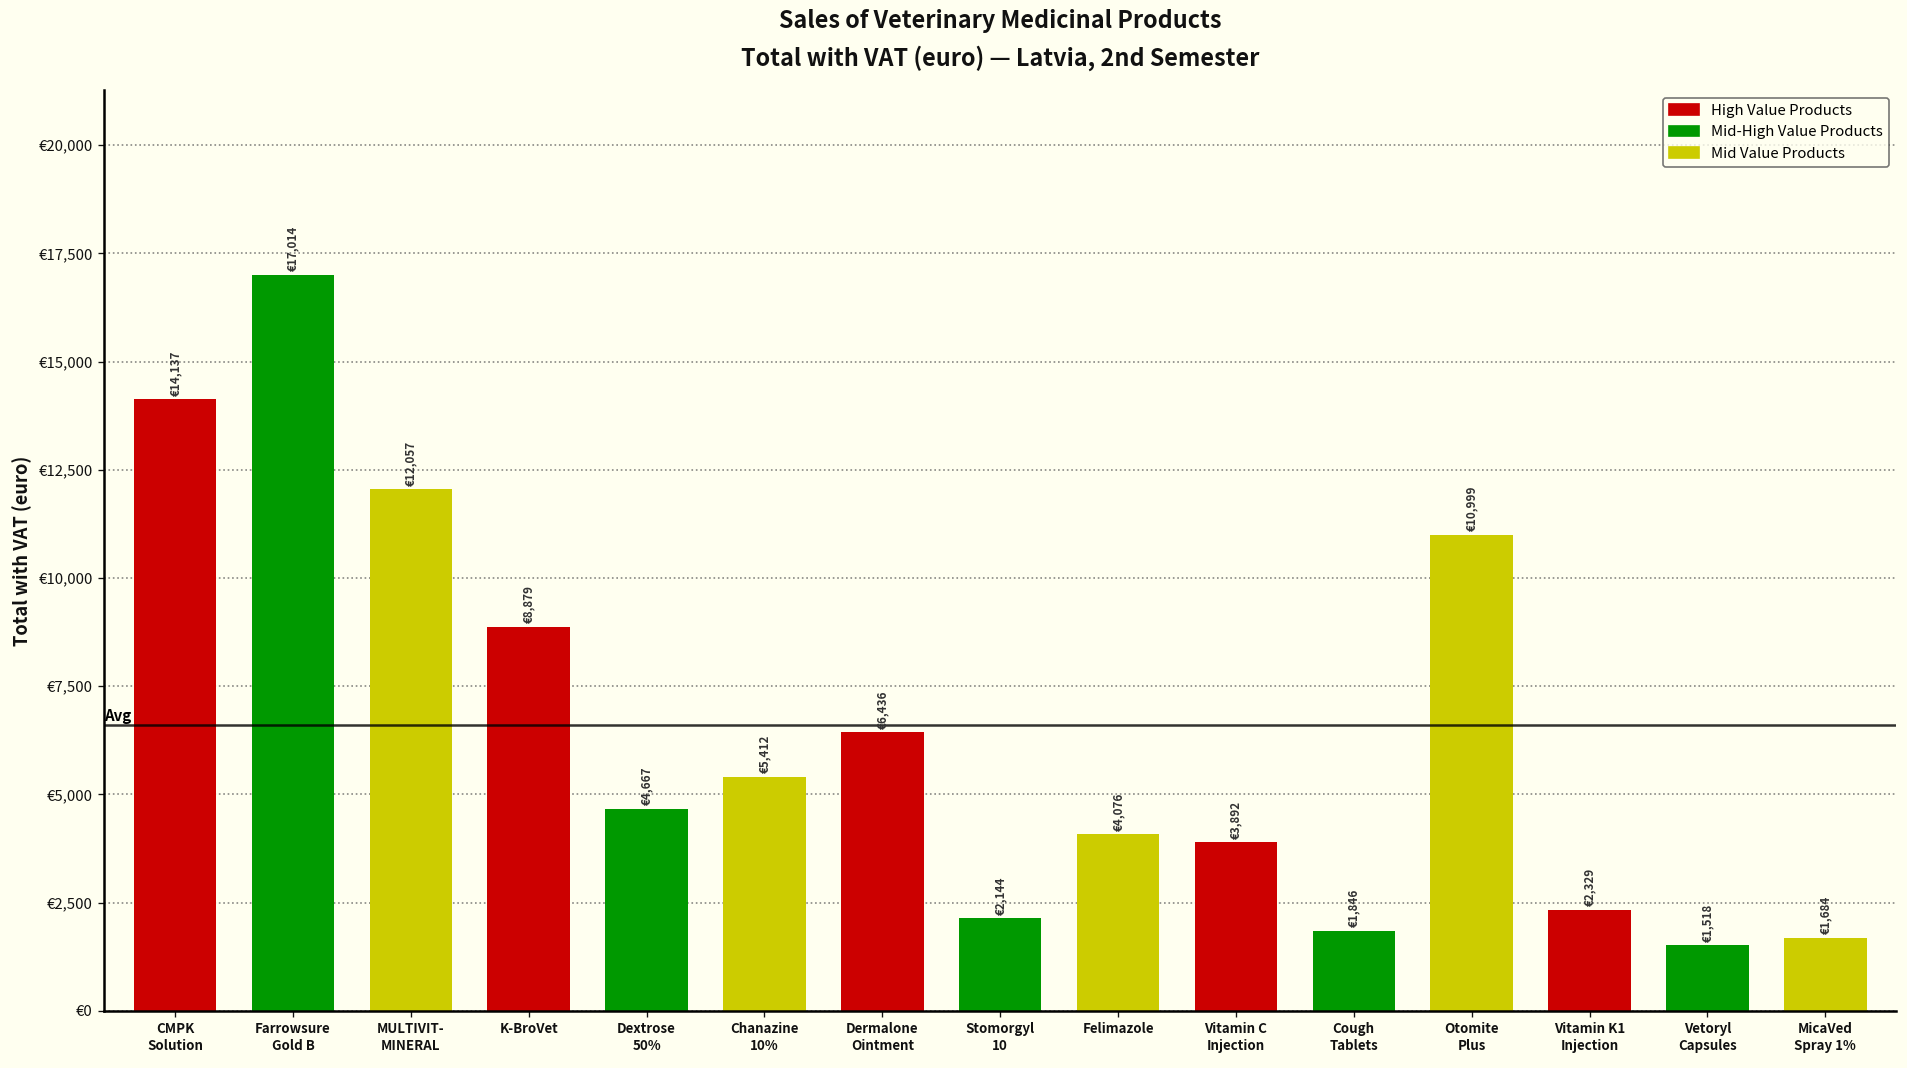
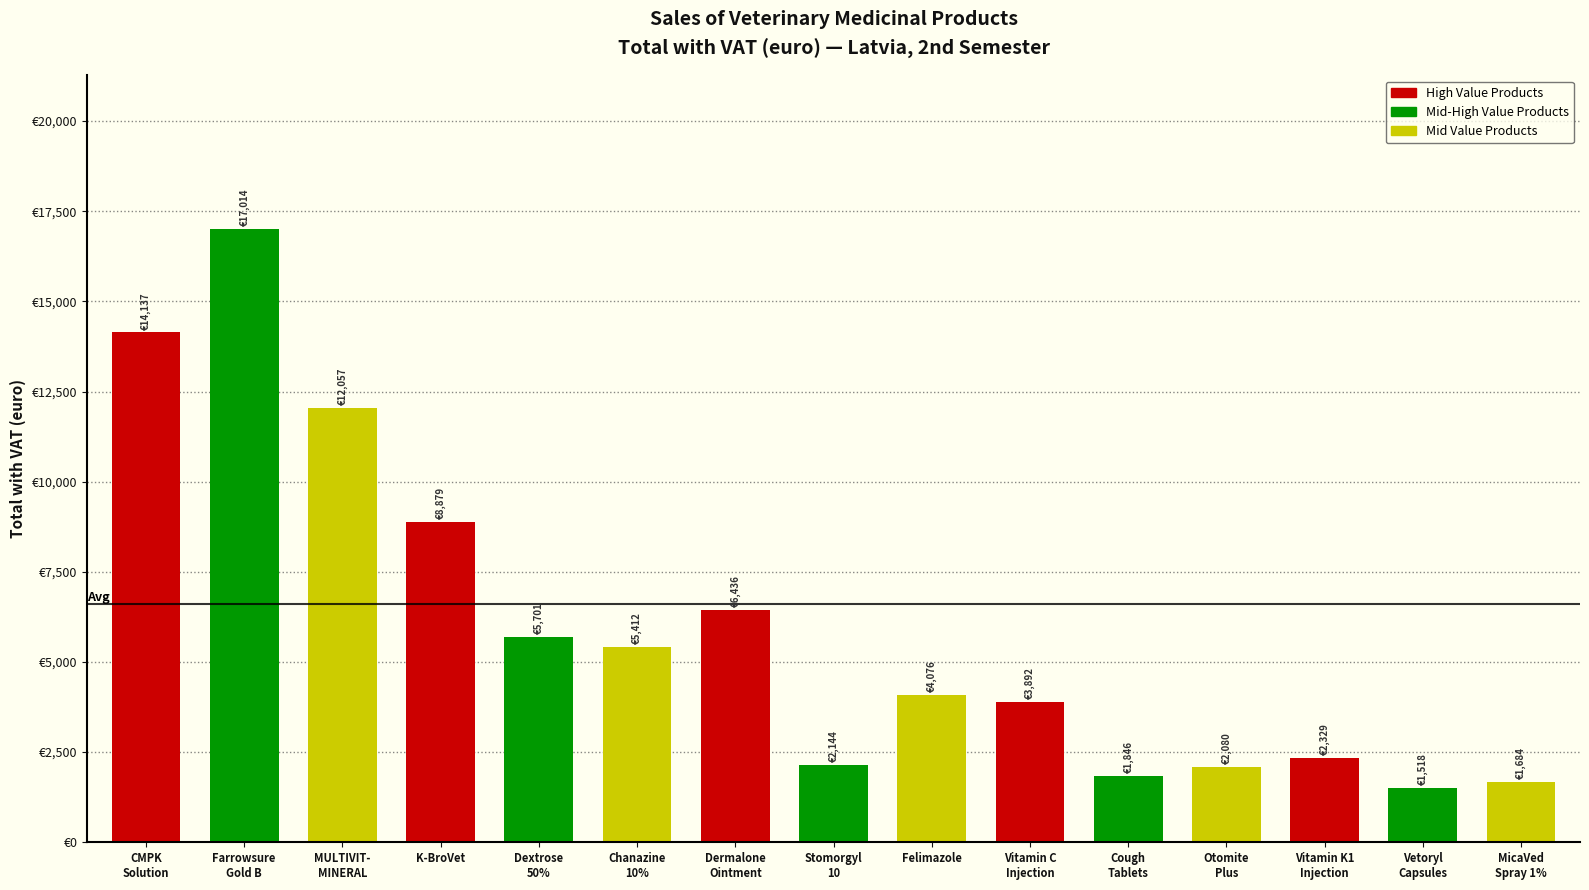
Dextrose 50%: €4,667 -> €5,701
Otomite Plus: €10,999 -> €2,080
